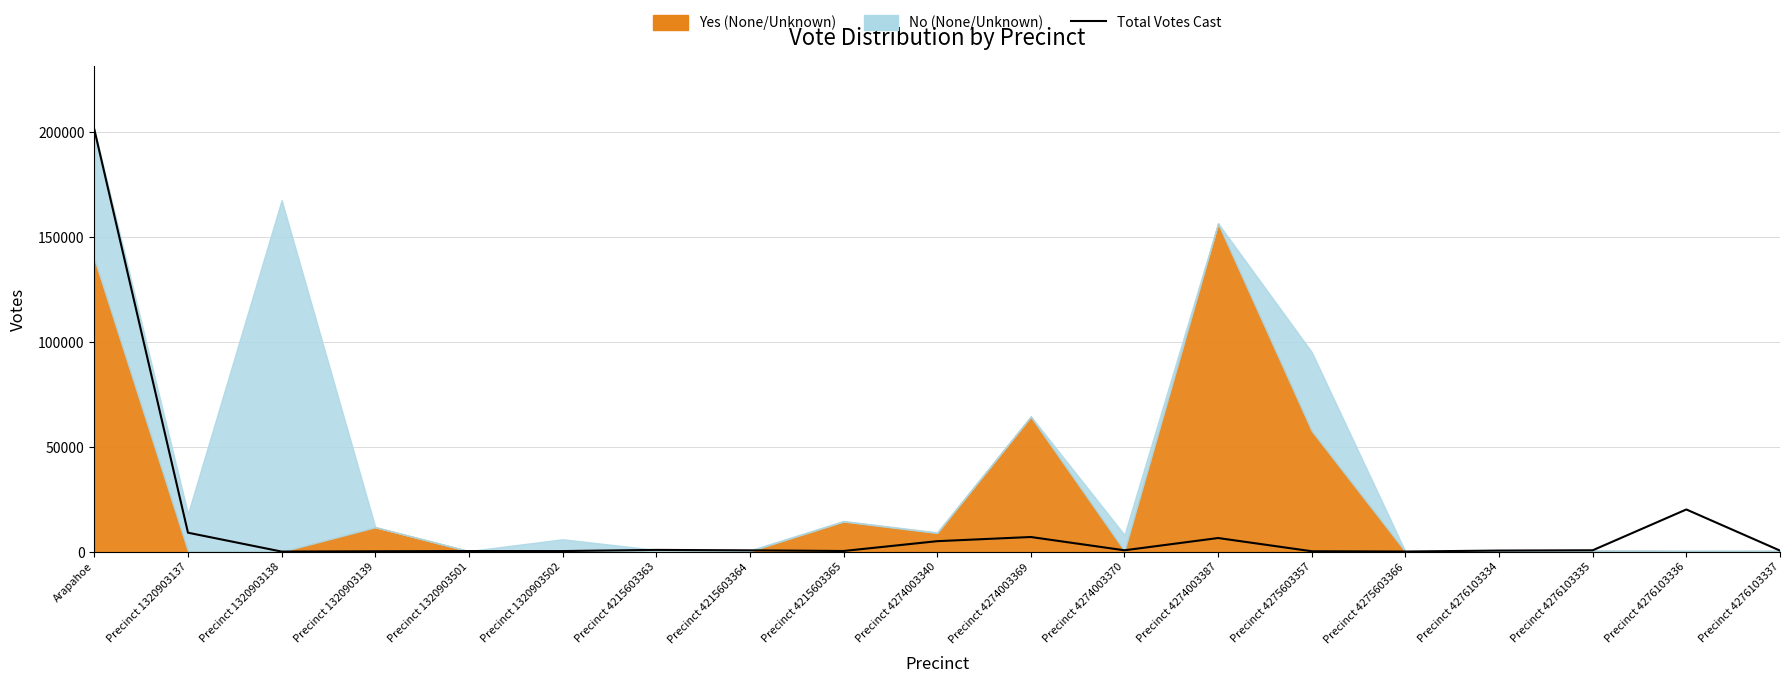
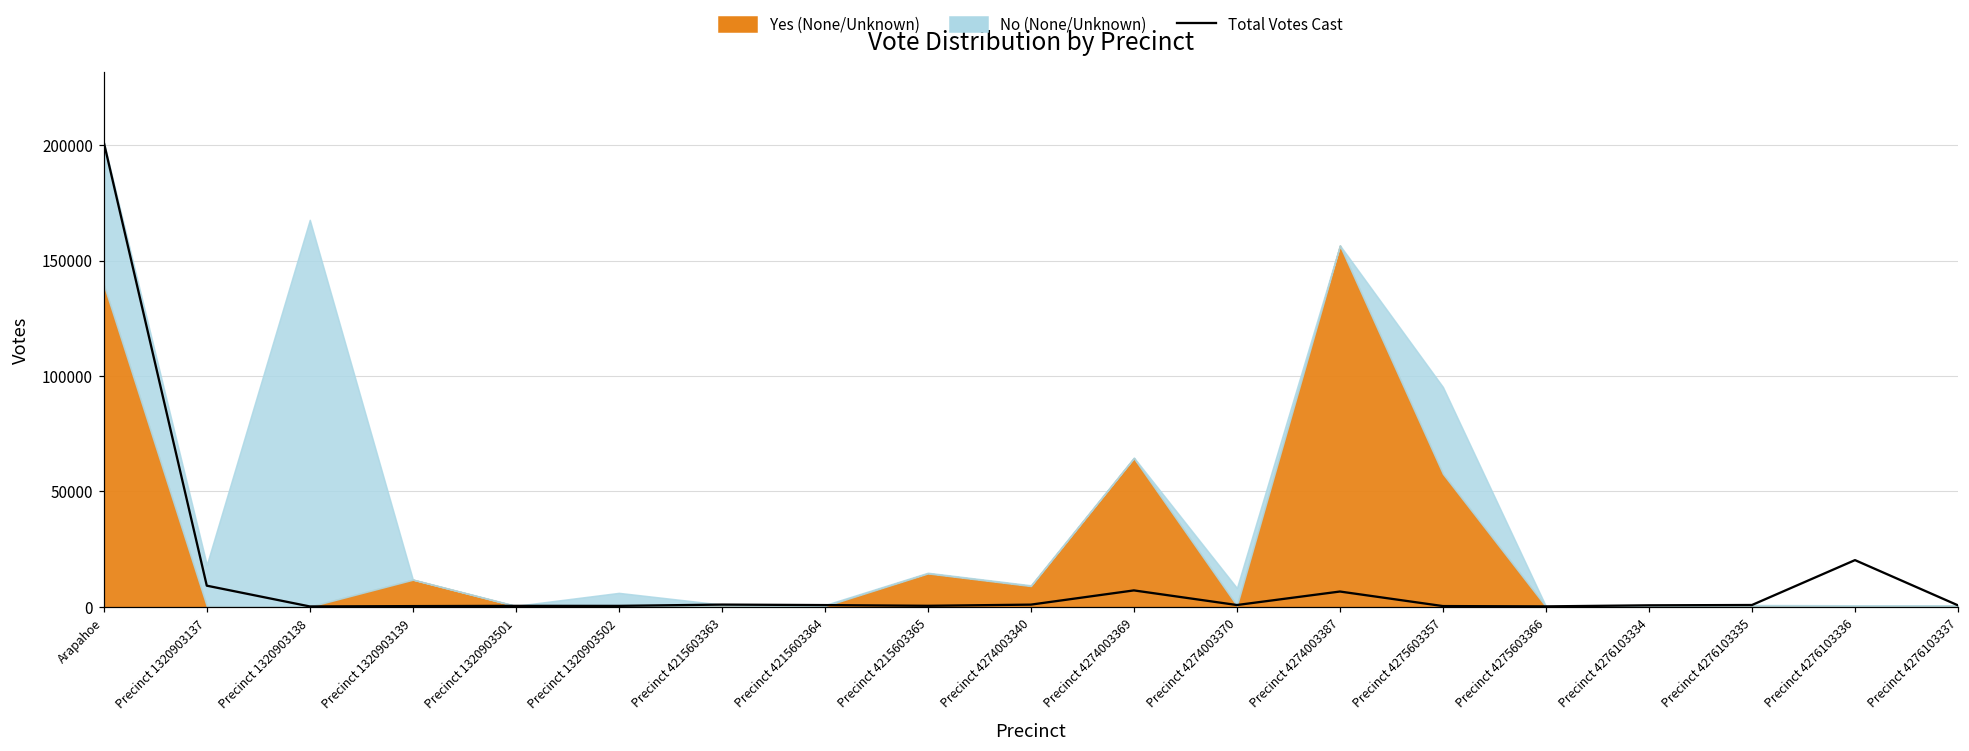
Total Votes Cast, Precinct 4274003340: 5000 -> 1000
